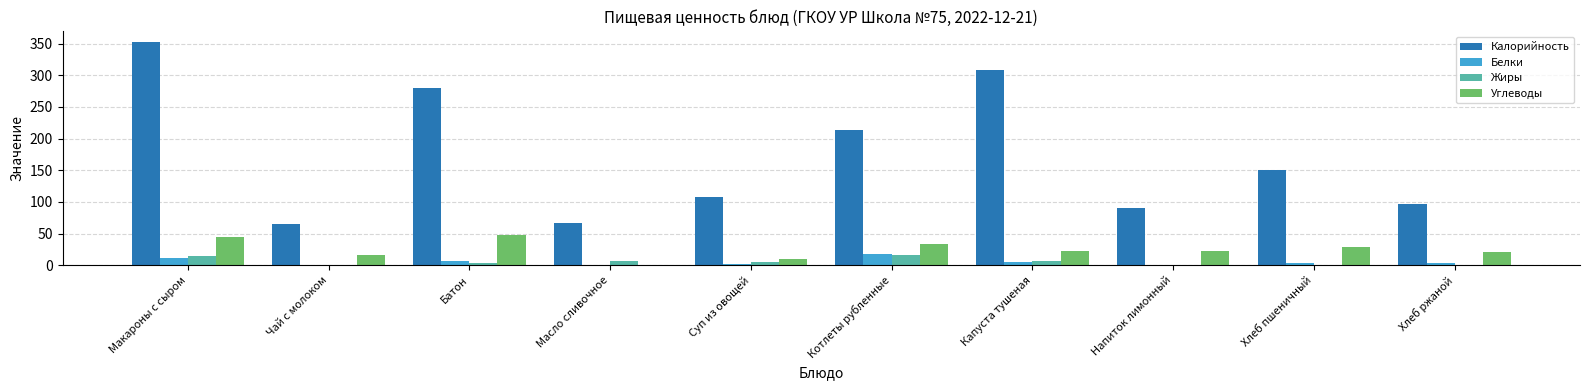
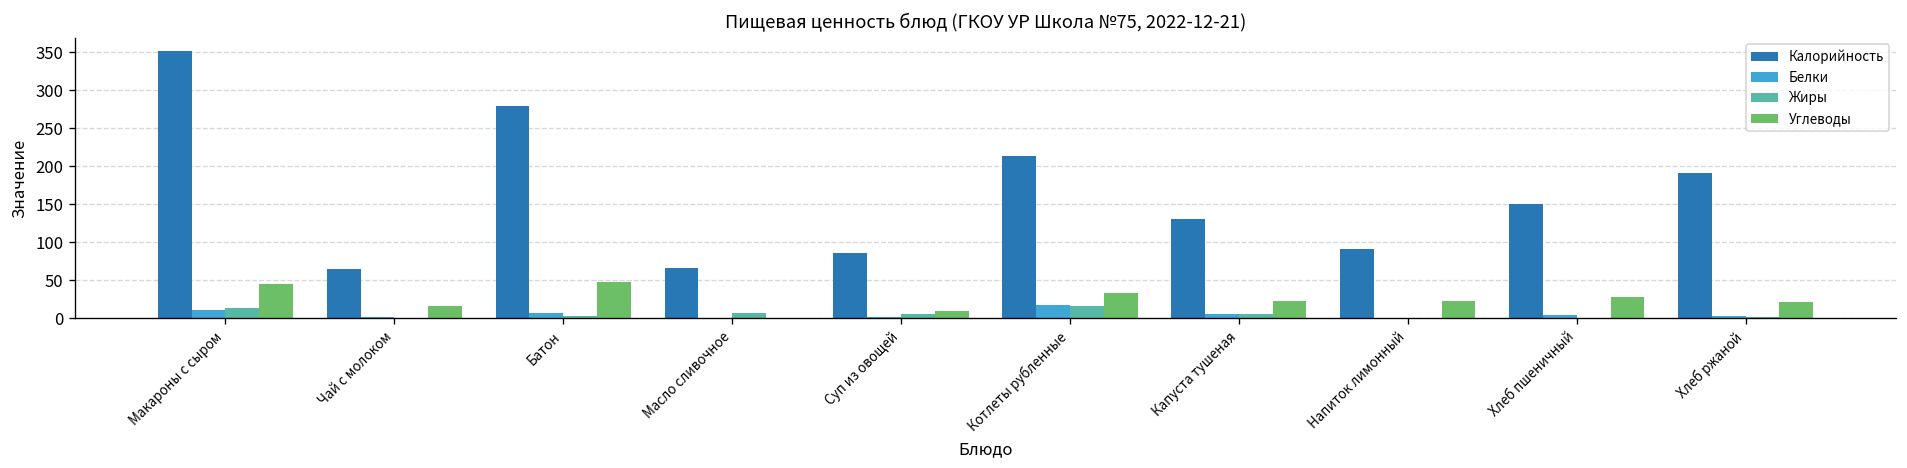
Калорийность, Суп из овощей: 110 -> 90
Калорийность, Капуста тушеная: 310 -> 130
Калорийность, Хлеб ржаной: 100 -> 190
